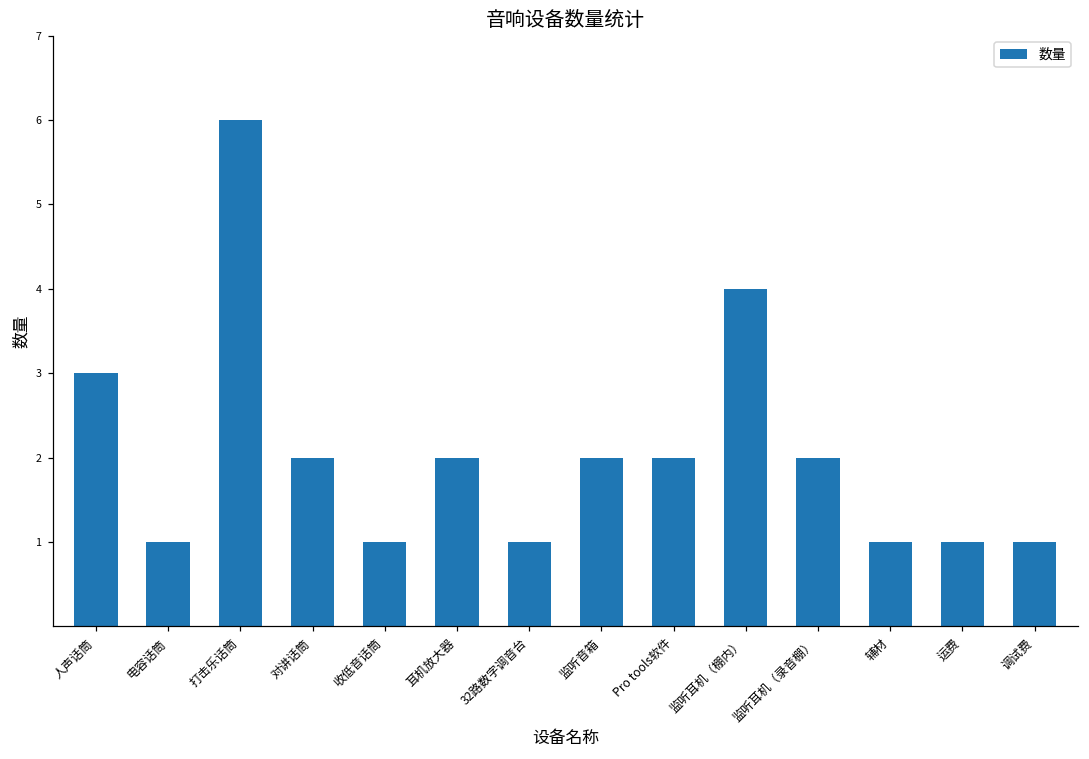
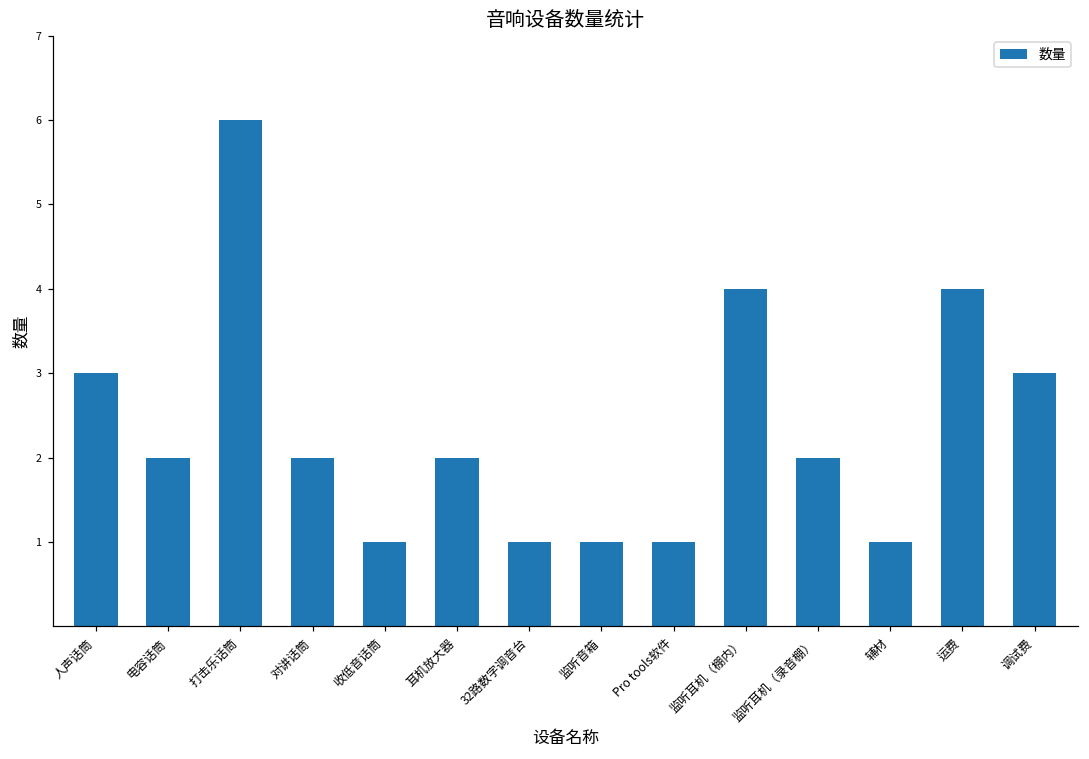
电容话筒: 1 -> 2
监听音箱: 2 -> 1
Pro tools软件: 2 -> 1
运费: 1 -> 4
调试费: 1 -> 3
